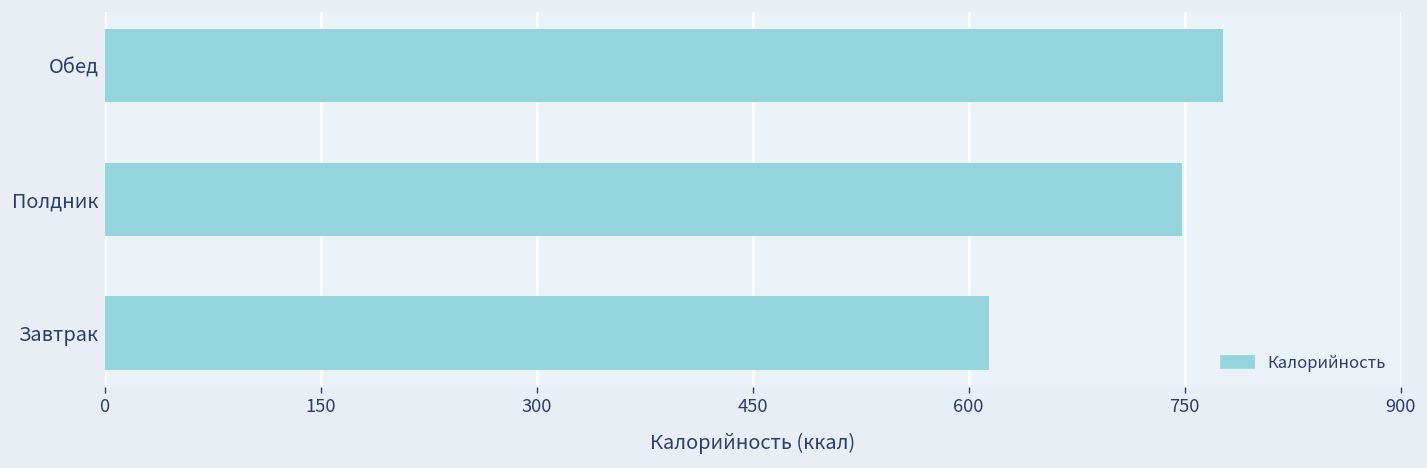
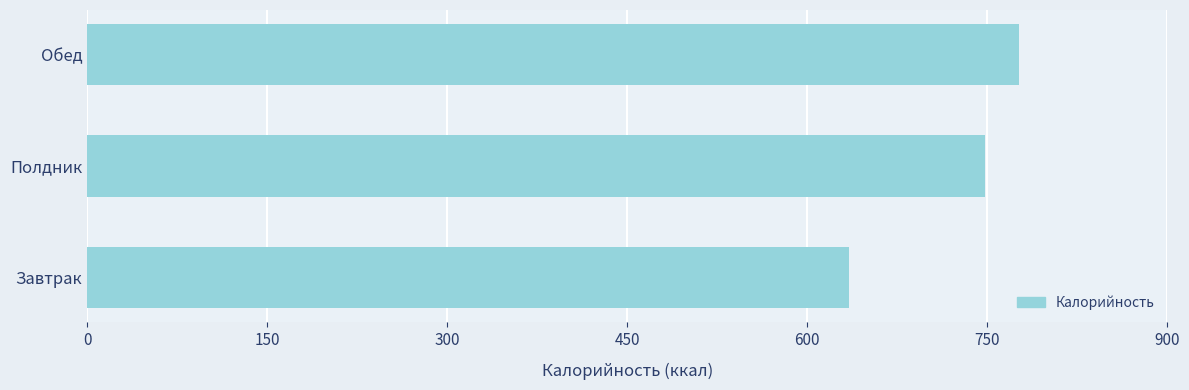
Завтрак: 614 -> 635
